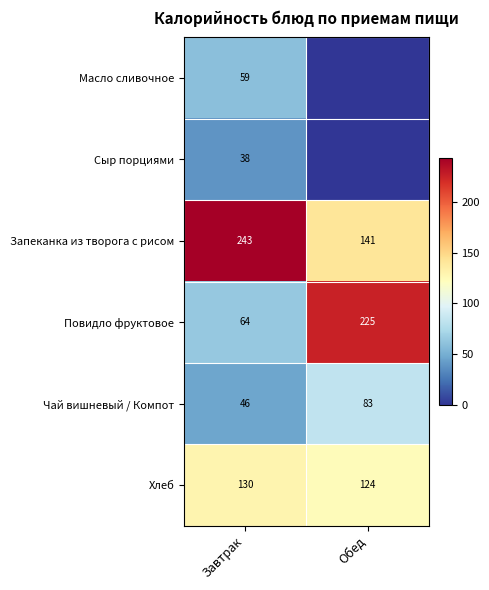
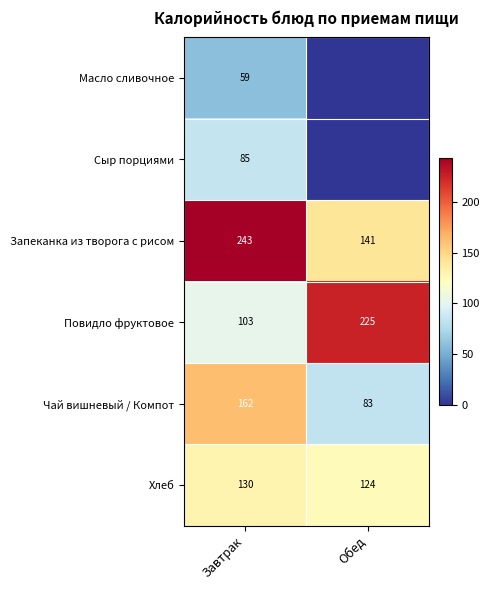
Сыр порциями, Завтрак: 38 -> 85
Повидло фруктовое, Завтрак: 64 -> 103
Чай вишневый / Компот, Завтрак: 46 -> 162
